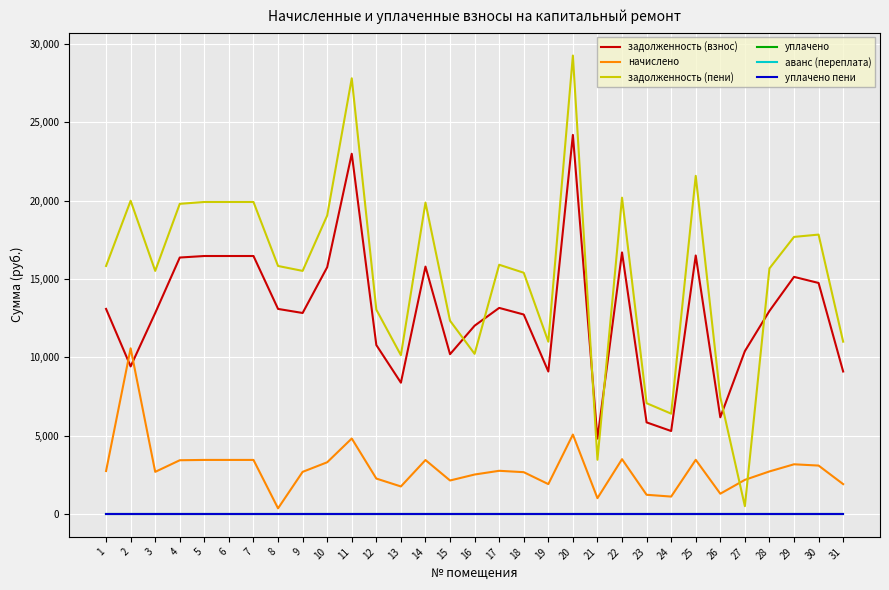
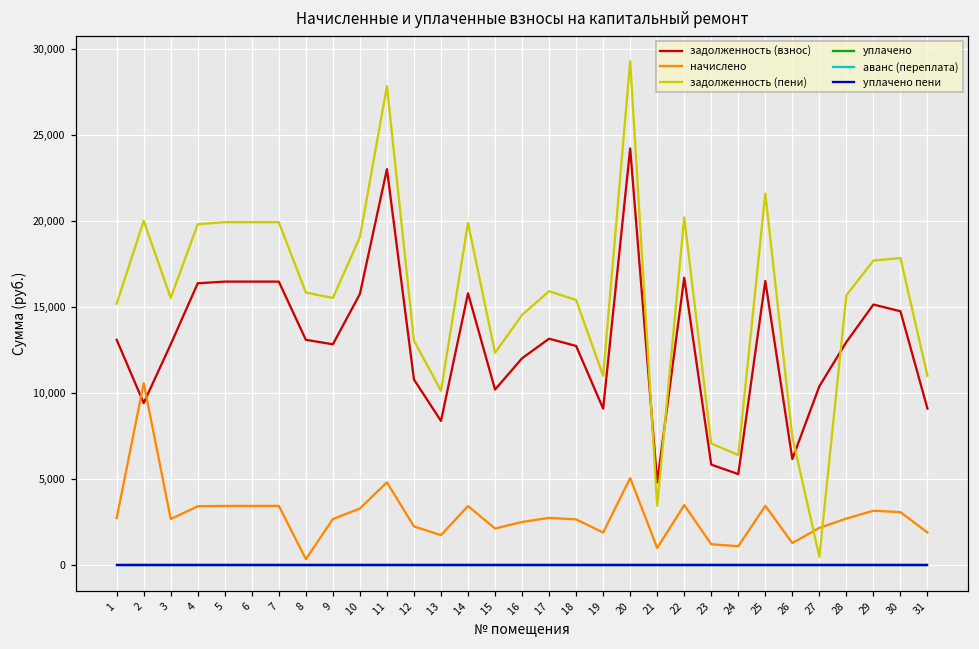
задолженность (пени), 1: 15,800 -> 15,200
задолженность (пени), 16: 10,200 -> 14,500
